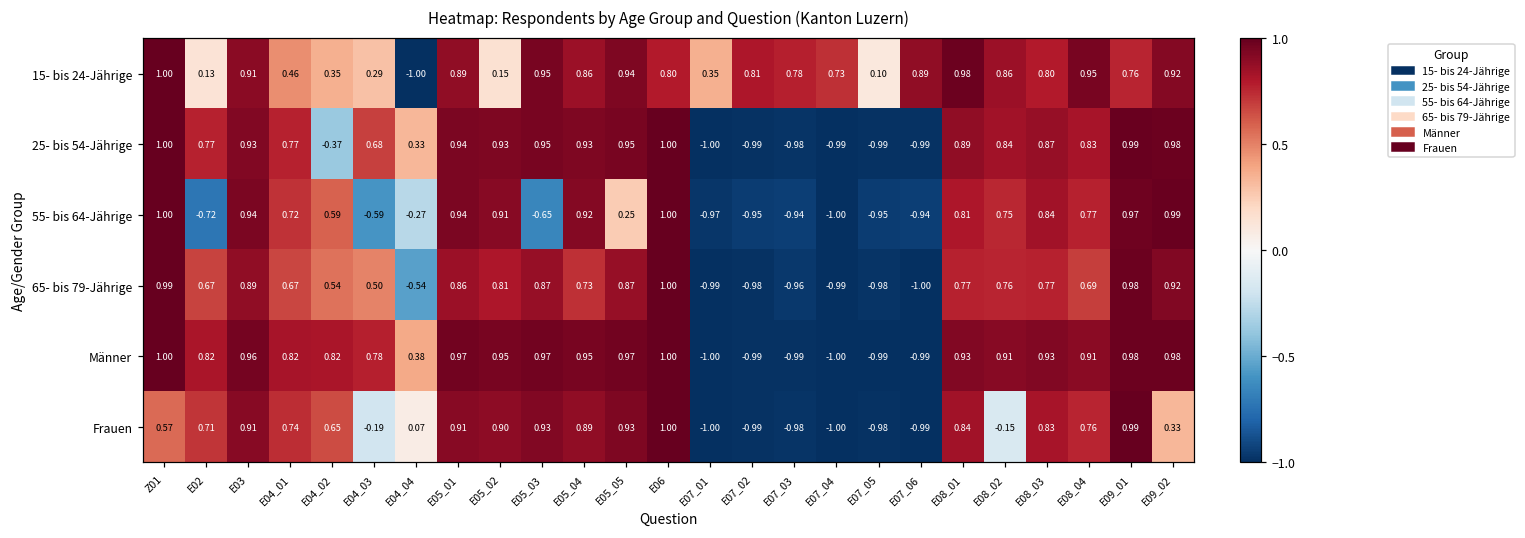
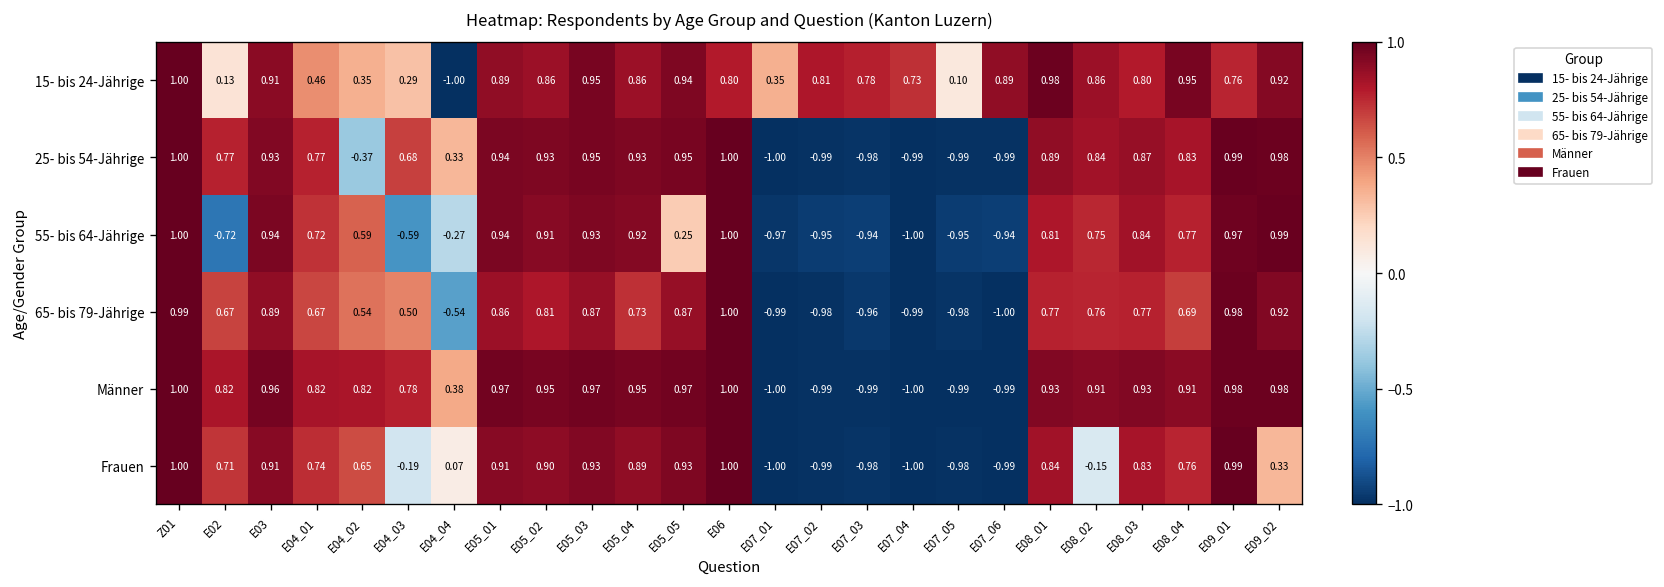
15- bis 24-Jährige, E05_02: 0.15 -> 0.86
55- bis 64-Jährige, E05_03: -0.65 -> 0.93
Frauen, Z01: 0.57 -> 1.00
